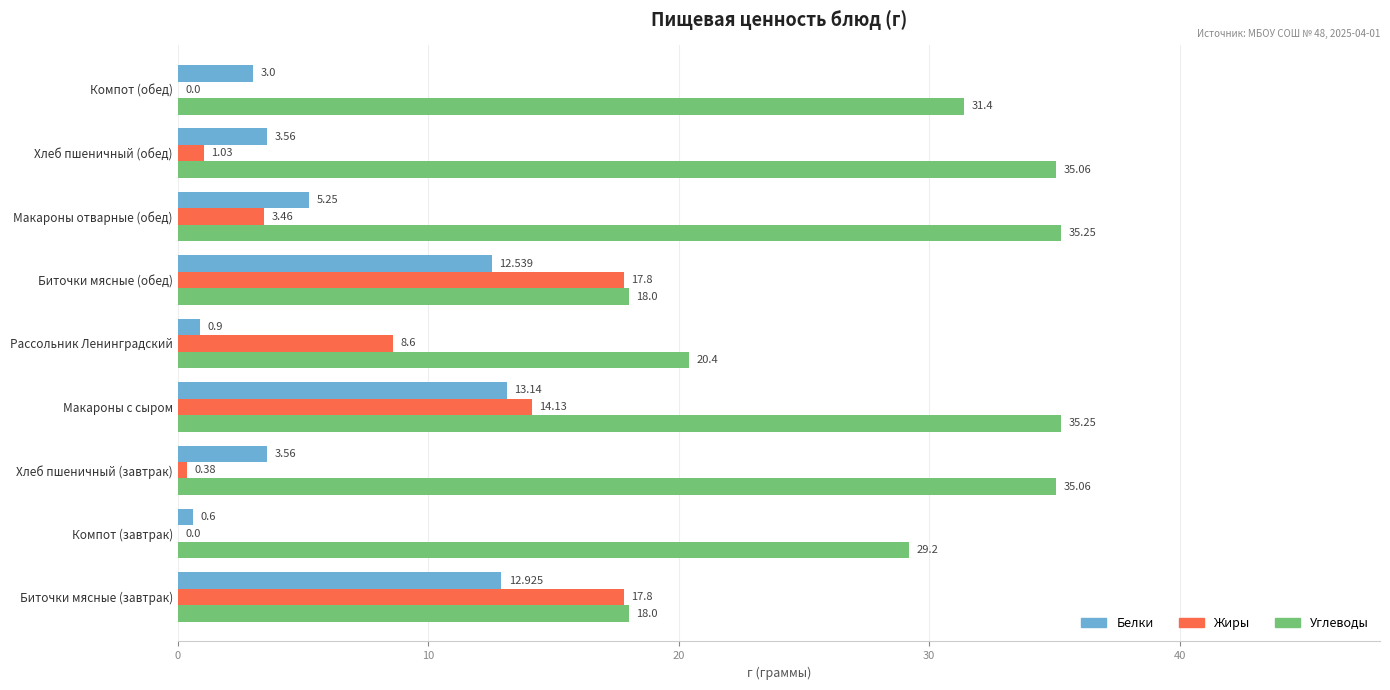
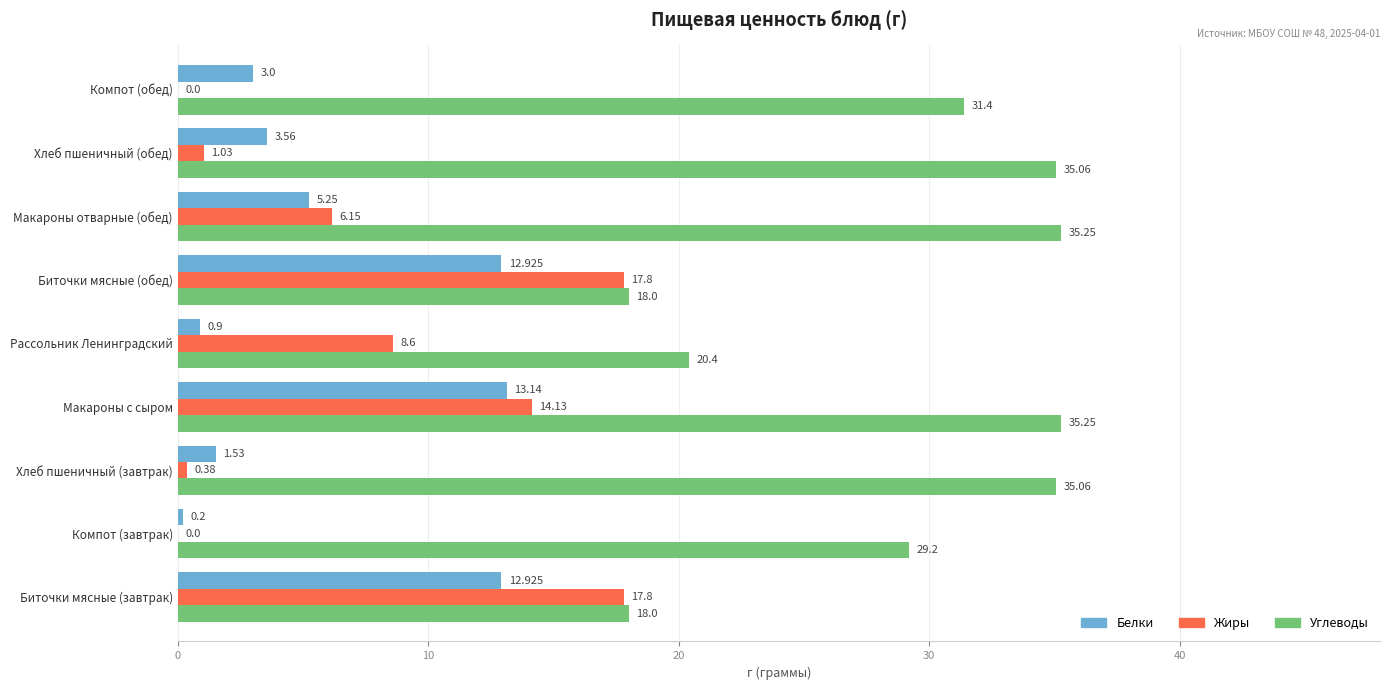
Жиры, Макароны отварные (обед): 3.46 -> 6.15
Белки, Биточки мясные (обед): 12.539 -> 12.925
Белки, Хлеб пшеничный (завтрак): 3.56 -> 1.53
Белки, Компот (завтрак): 0.6 -> 0.2
